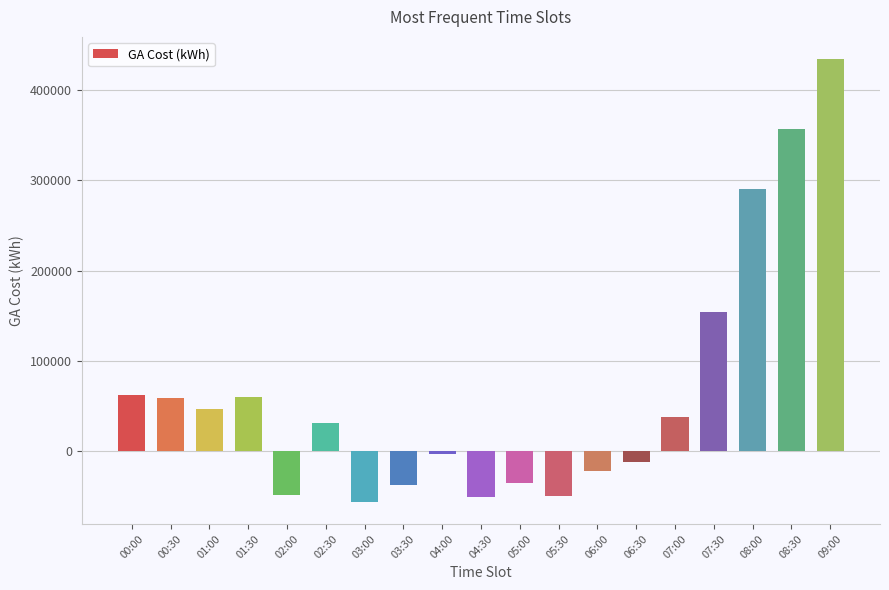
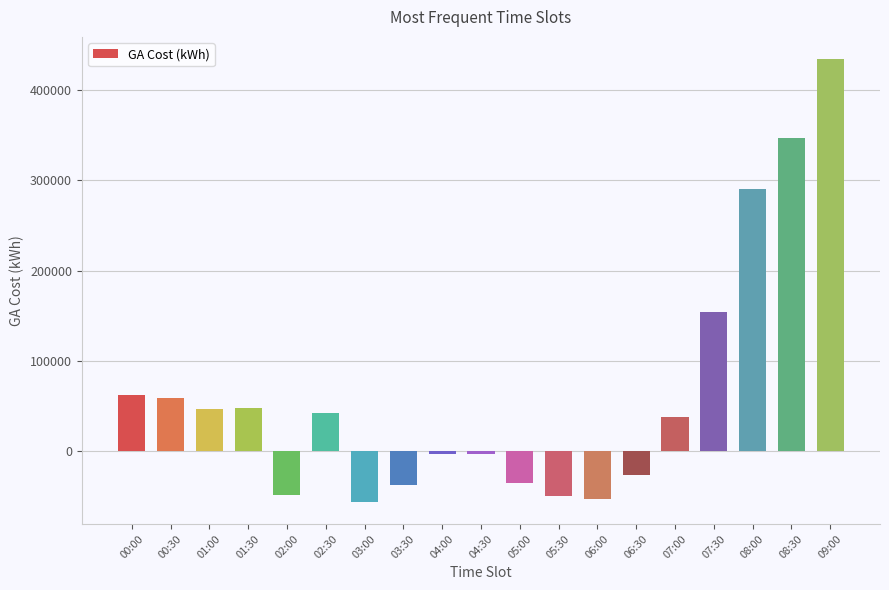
01:30: 60000 -> 50000
02:30: 30000 -> 40000
04:30: -50000 -> 0
06:00: -20000 -> -50000
06:30: -10000 -> -30000
08:30: 360000 -> 350000
